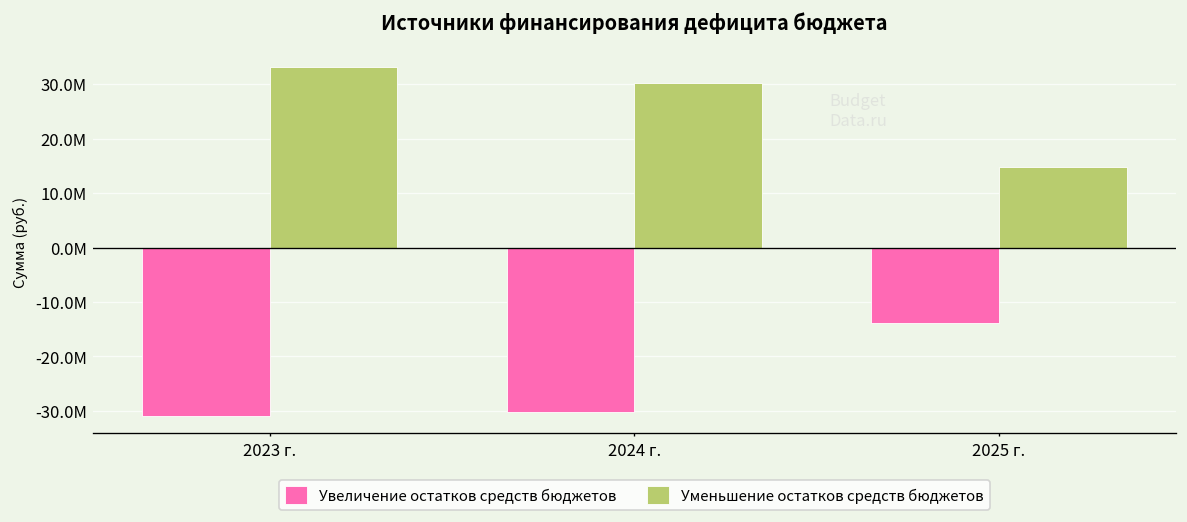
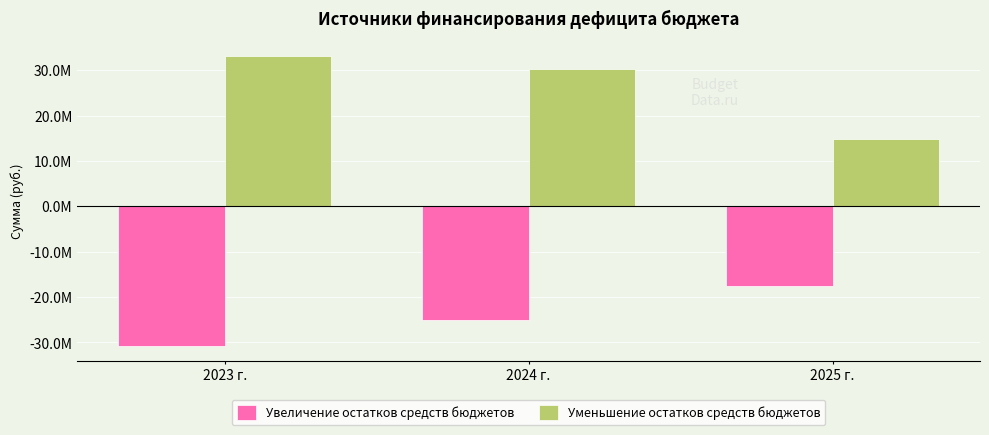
Увеличение остатков средств бюджетов, 2024 г.: -30000000 -> -25000000
Увеличение остатков средств бюджетов, 2025 г.: -14000000 -> -17000000
